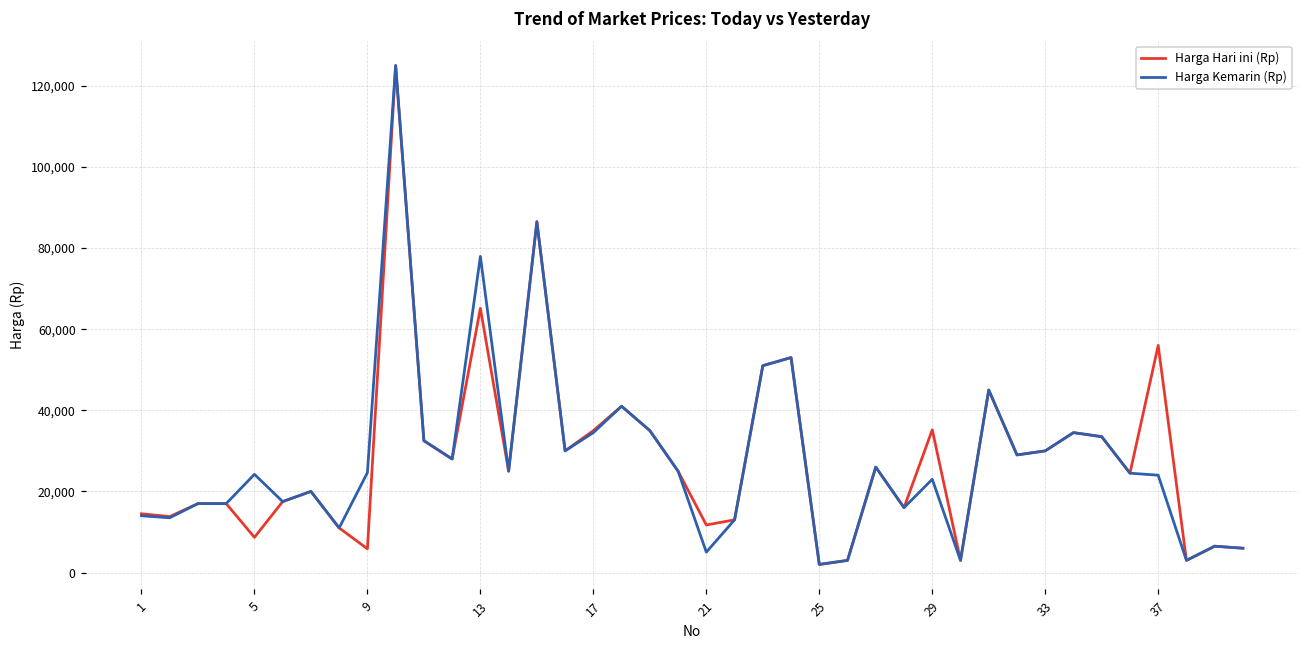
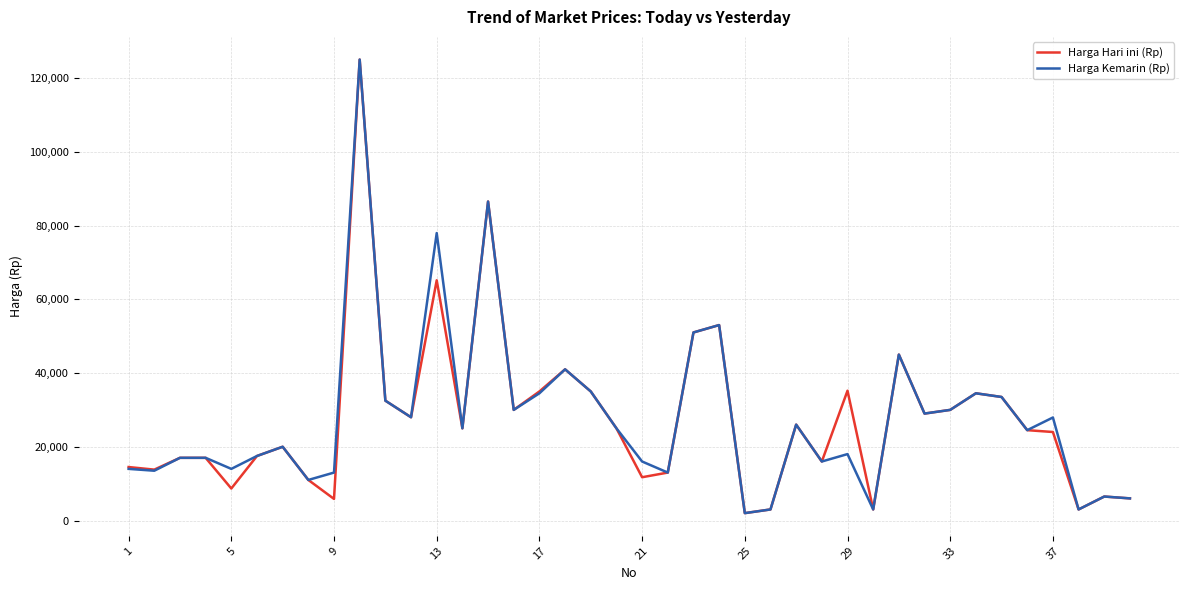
Harga Kemarin (Rp), 5: 24,000 -> 14,000
Harga Kemarin (Rp), 9: 25,000 -> 13,000
Harga Kemarin (Rp), 21: 5,000 -> 16,000
Harga Kemarin (Rp), 29: 23,000 -> 18,000
Harga Hari ini (Rp), 37: 56,000 -> 24,000
Harga Kemarin (Rp), 37: 24,000 -> 28,000
